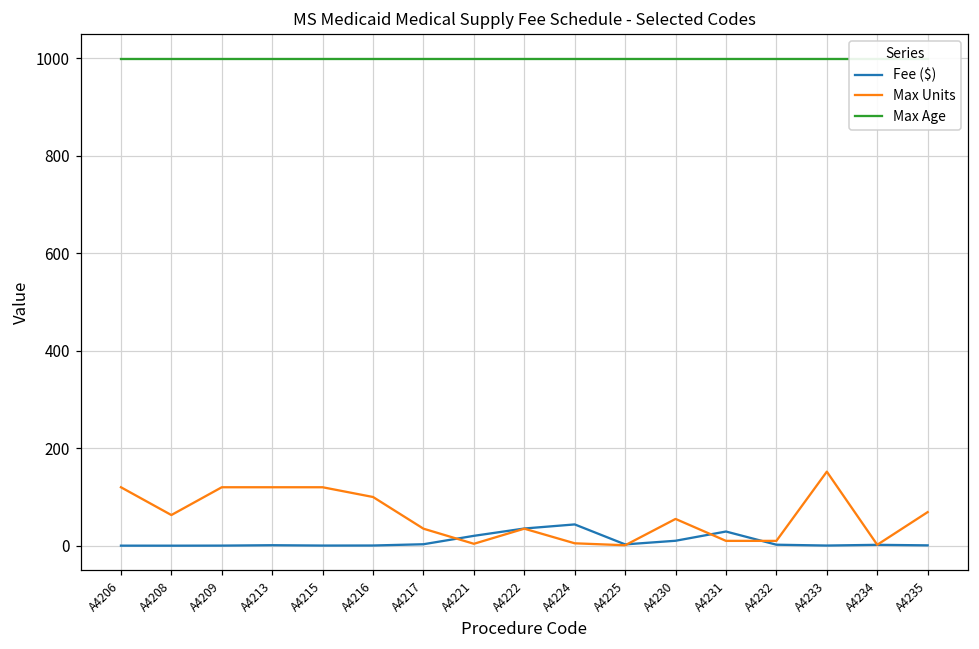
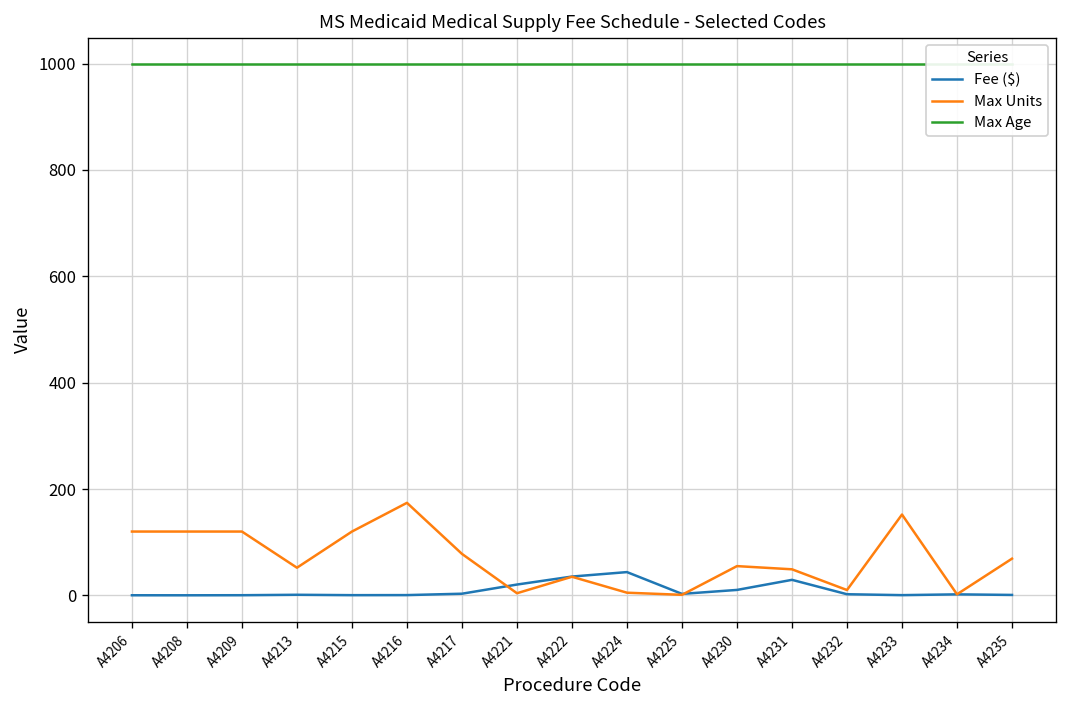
Max Units, A4208: 60 -> 120
Max Units, A4213: 120 -> 50
Max Units, A4216: 100 -> 170
Max Units, A4217: 40 -> 80
Max Units, A4231: 10 -> 50
